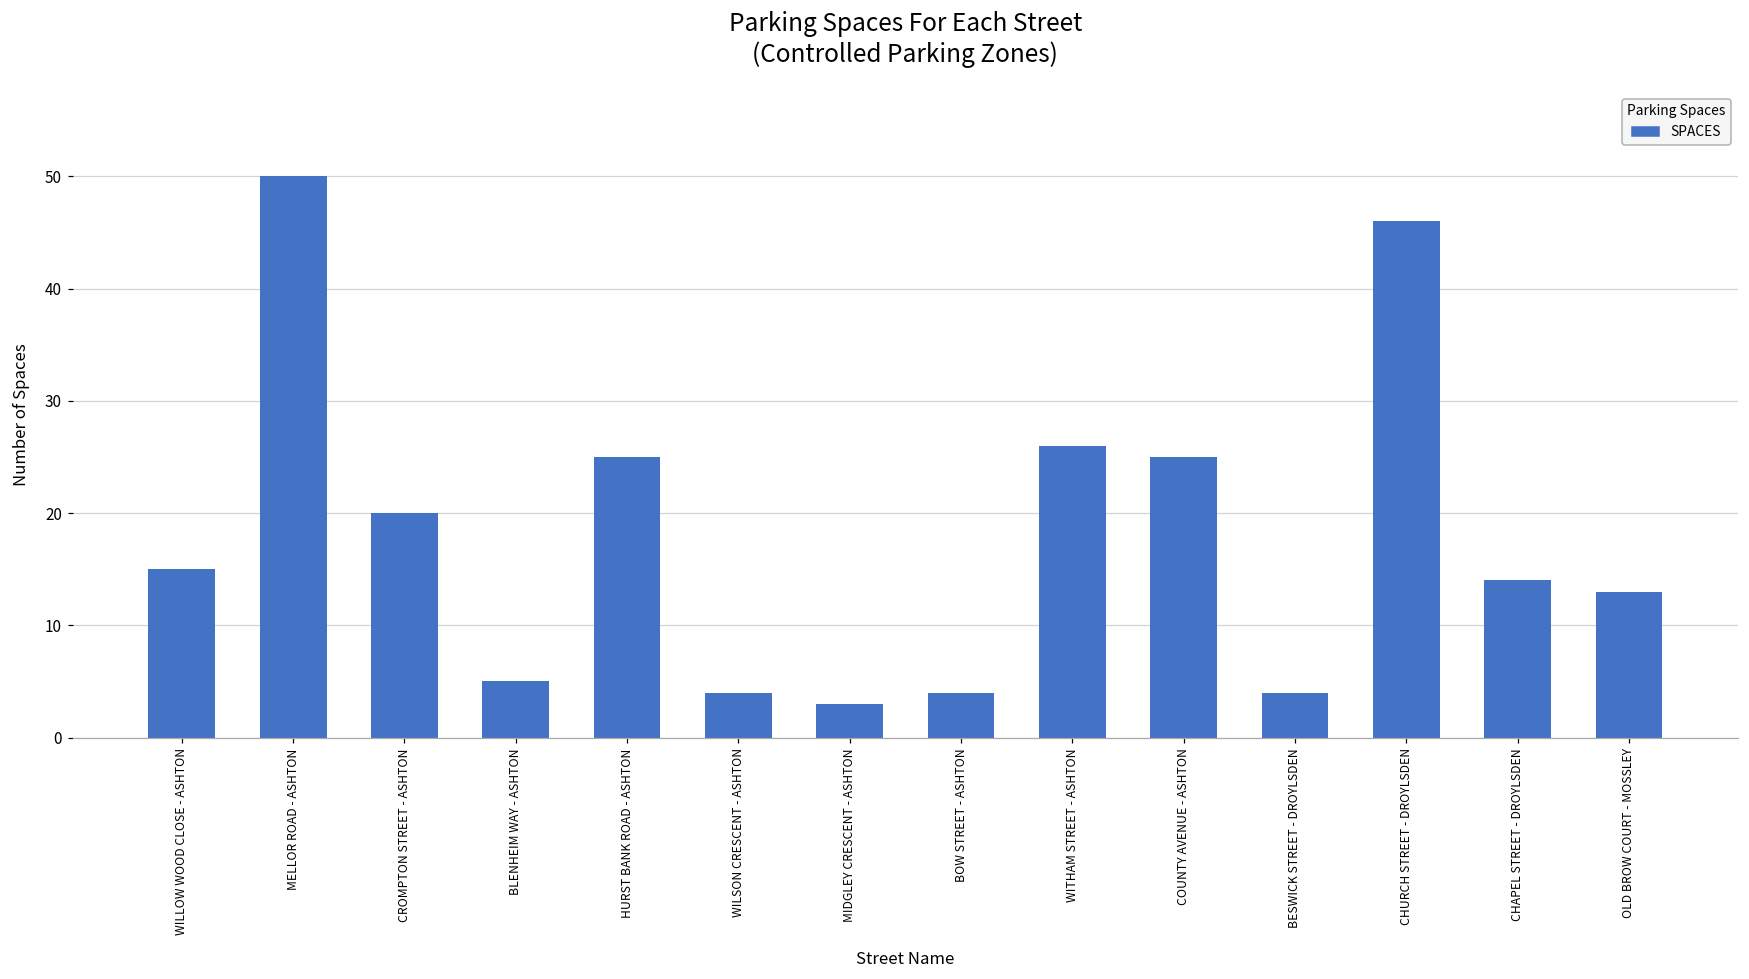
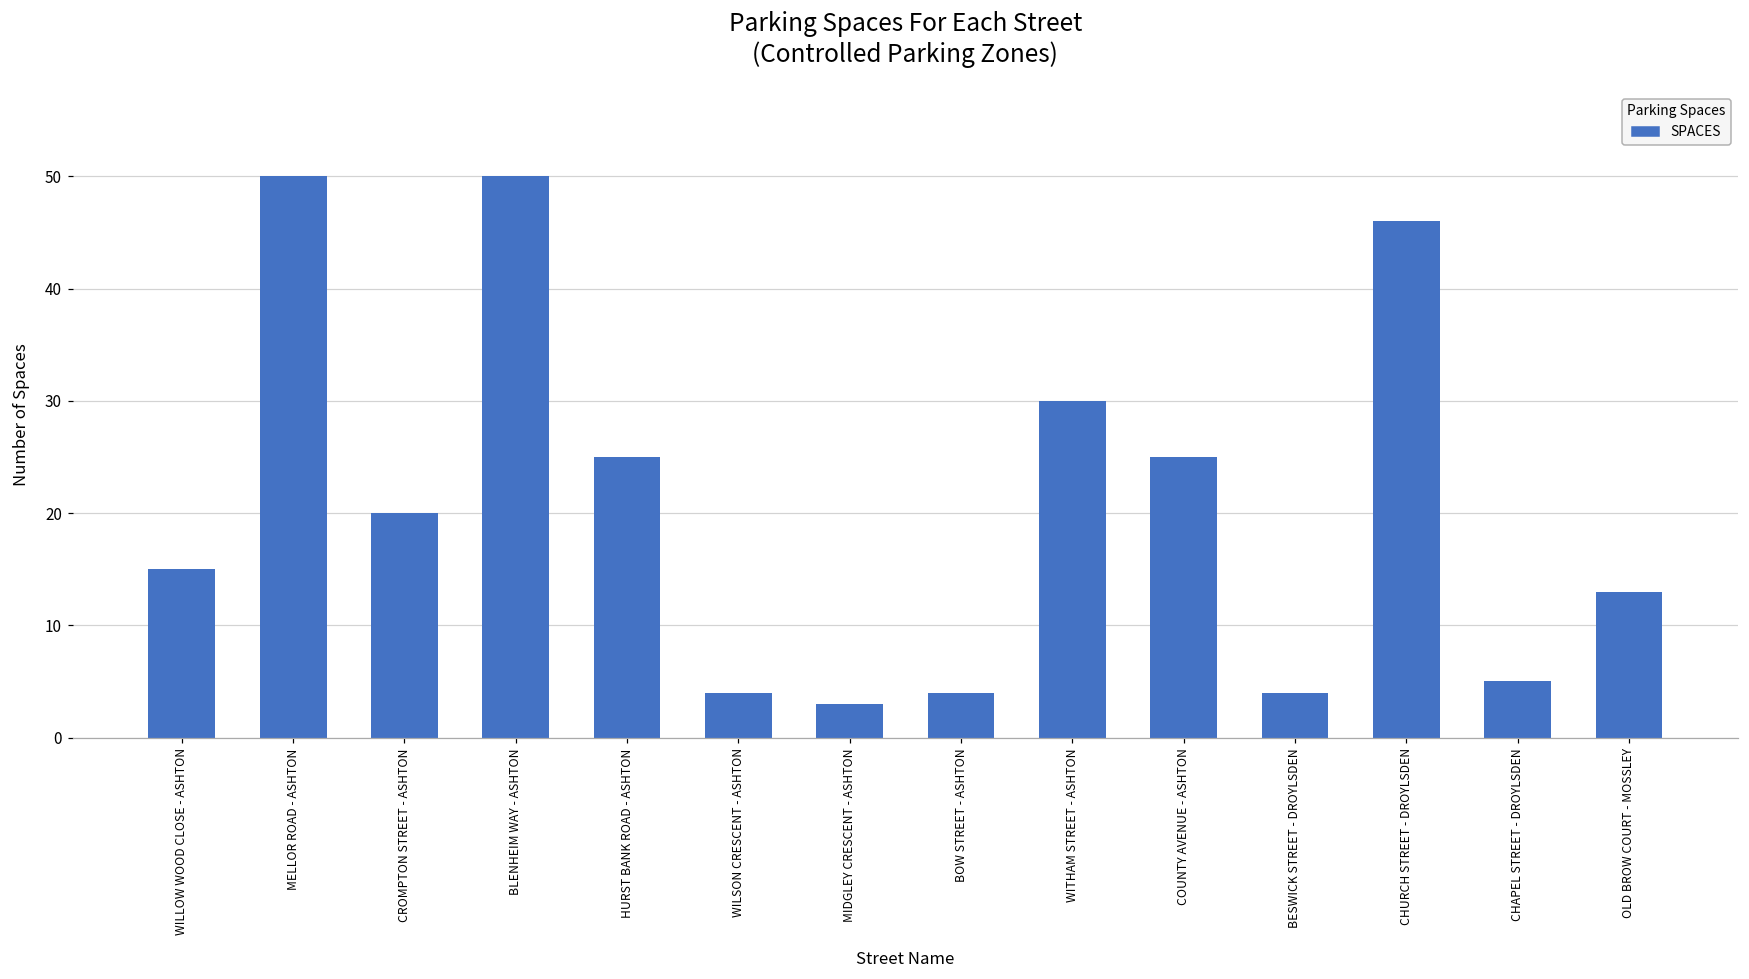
BLENHEIM WAY - ASHTON: 5 -> 50
WITHAM STREET - ASHTON: 26 -> 30
CHAPEL STREET - DROYLSDEN: 14 -> 5
